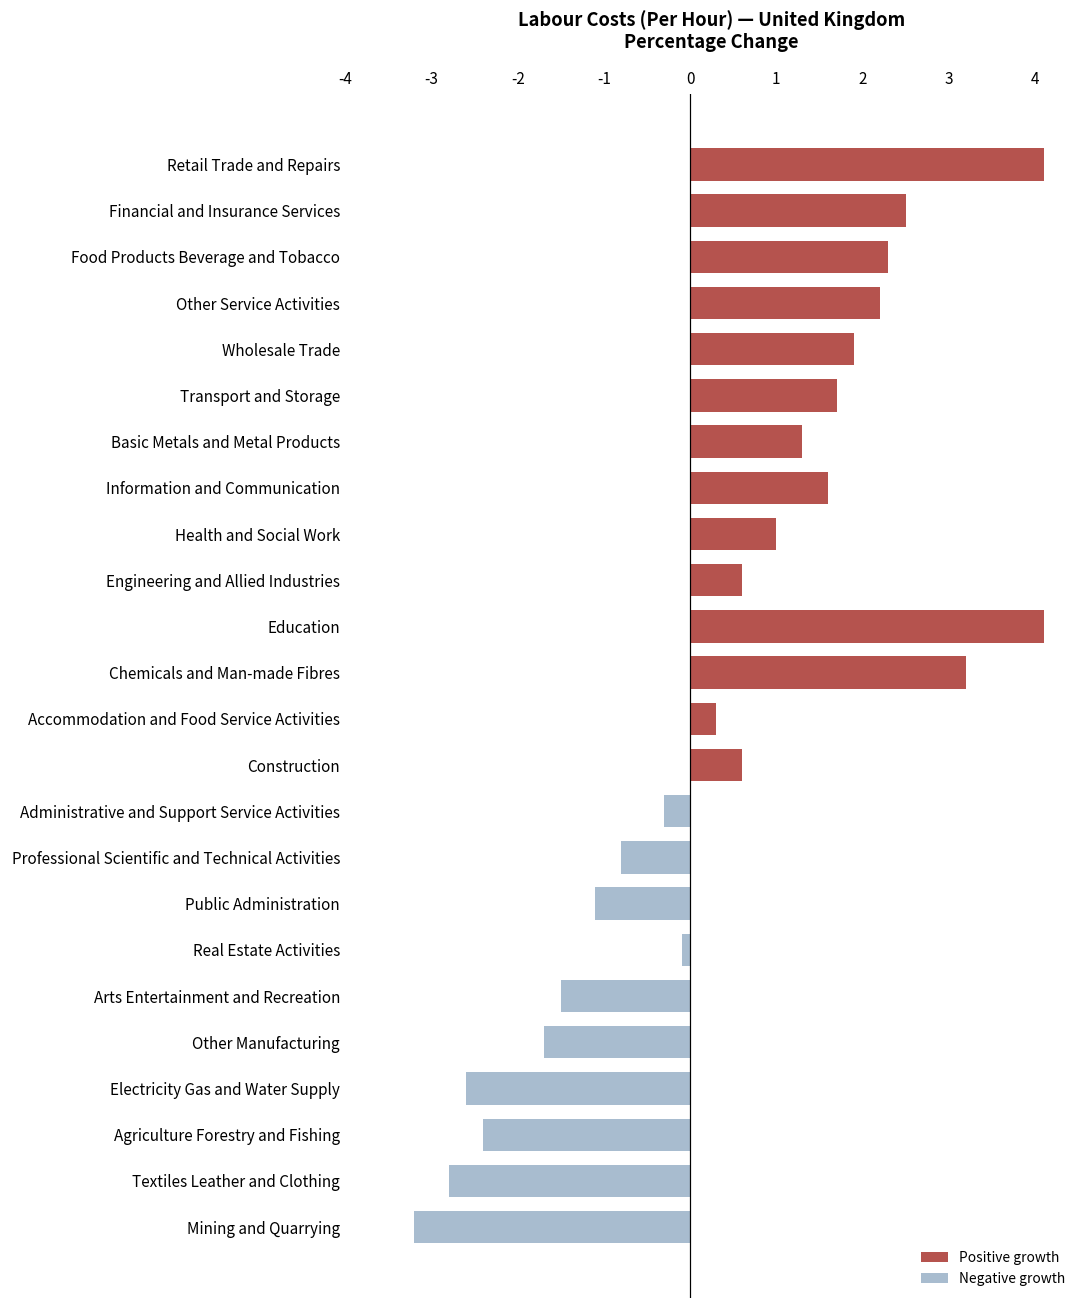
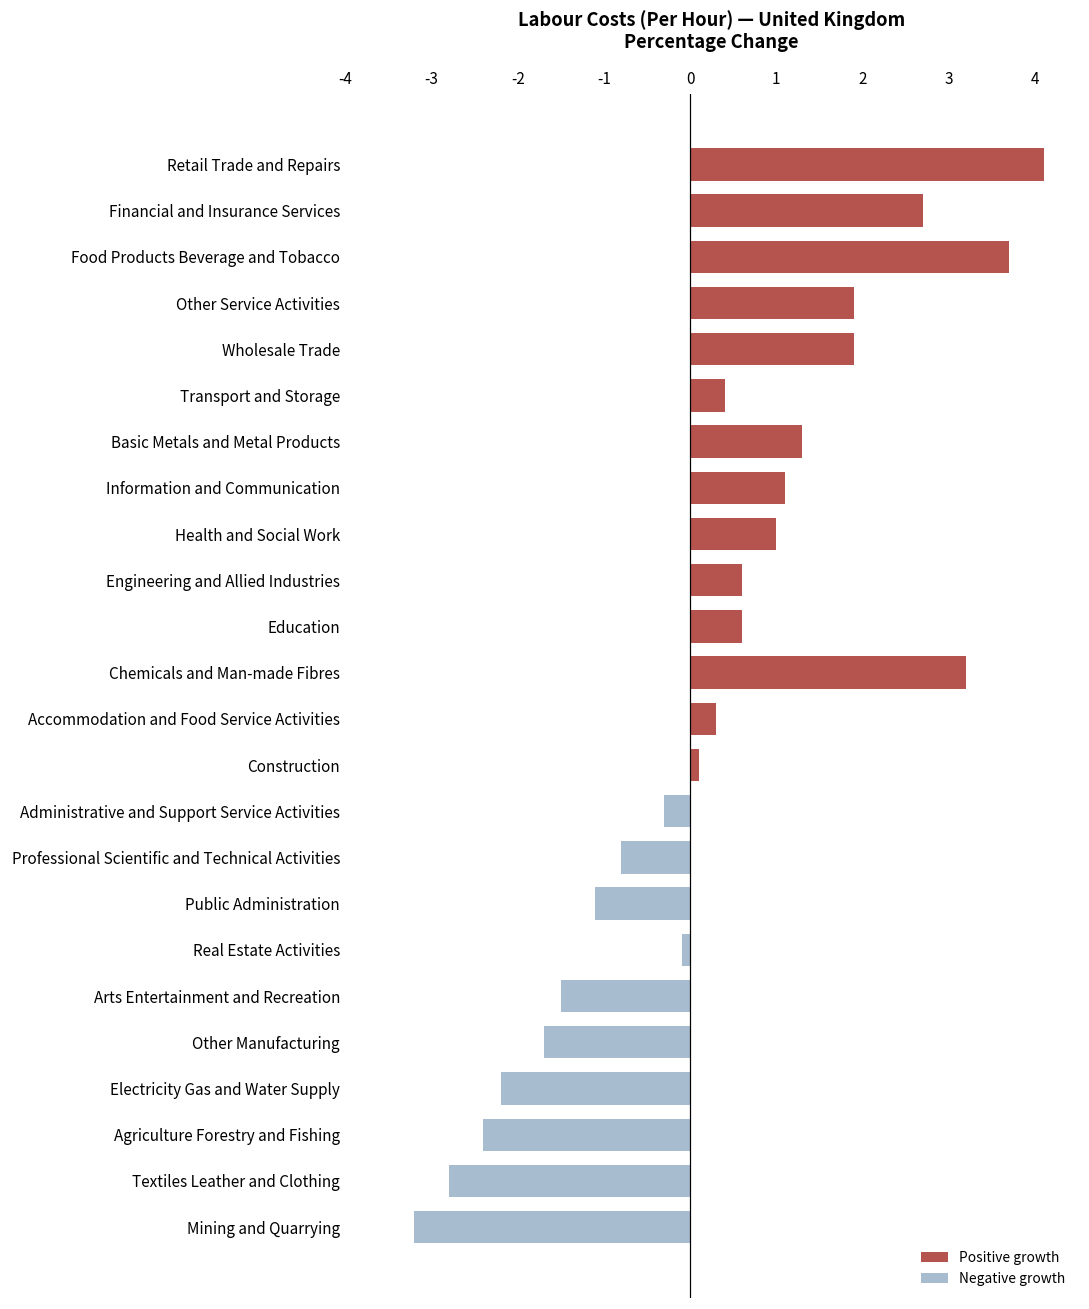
Financial and Insurance Services: 2.5 -> 2.7
Food Products Beverage and Tobacco: 2.3 -> 3.7
Other Service Activities: 2.2 -> 1.9
Transport and Storage: 1.7 -> 0.4
Information and Communication: 1.6 -> 1.1
Education: 4.1 -> 0.6
Construction: 0.6 -> 0.1
Electricity Gas and Water Supply: -2.6 -> -2.2
